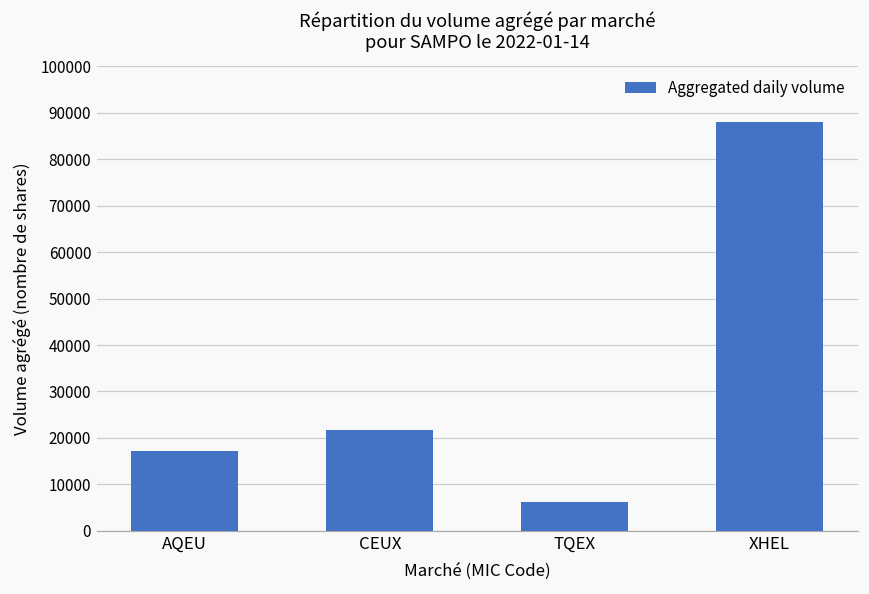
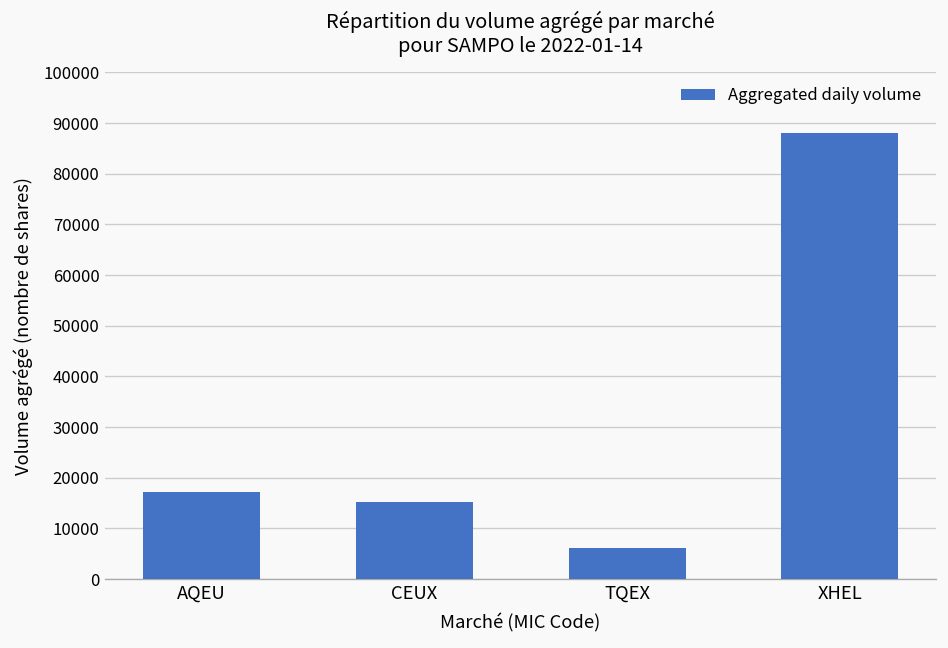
CEUX: 22000 -> 15000
